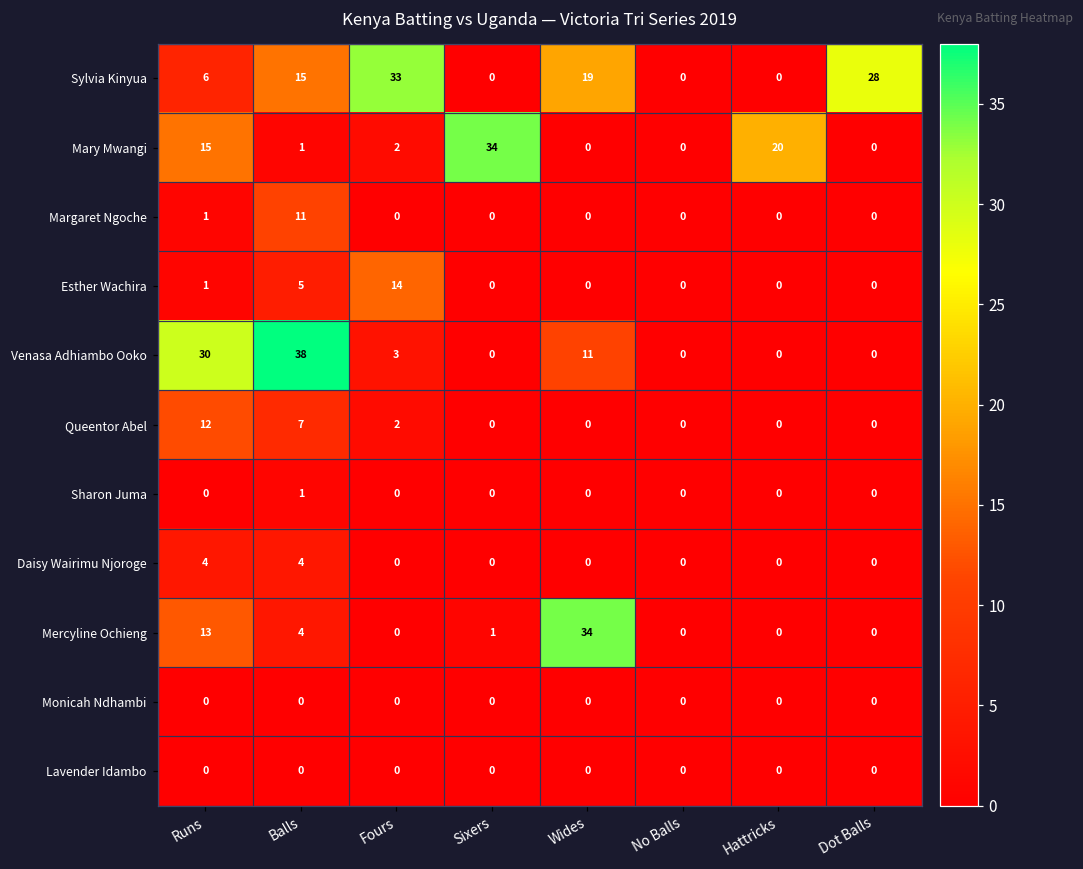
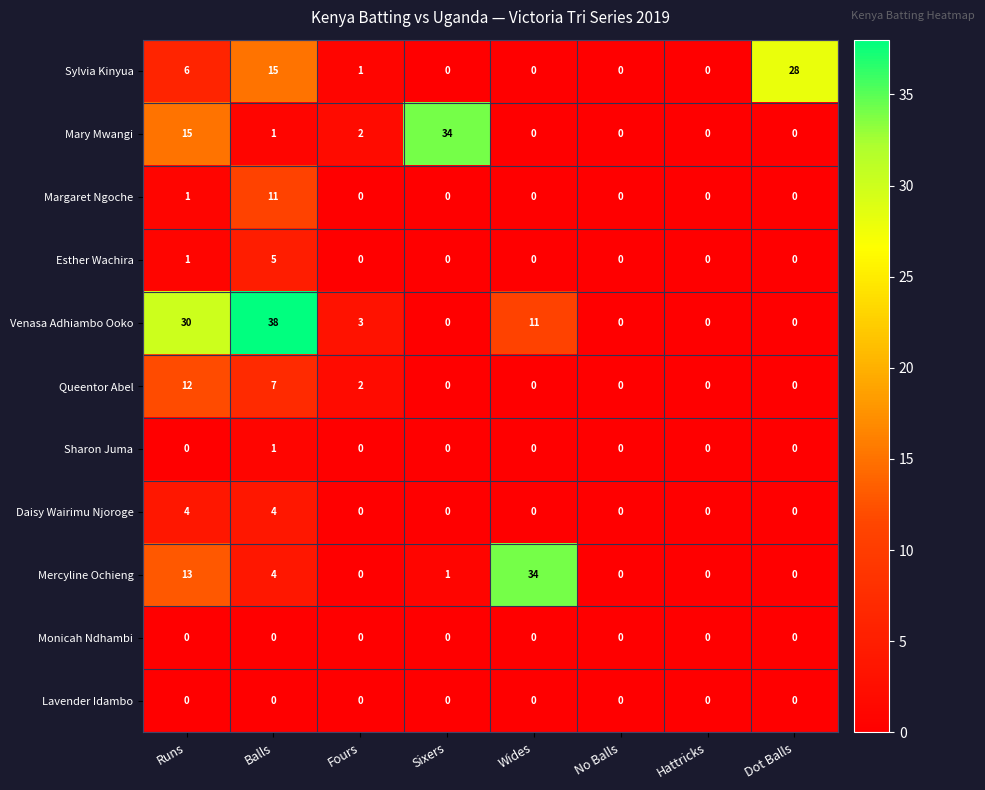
Sylvia Kinyua, Fours: 33 -> 1
Sylvia Kinyua, Wides: 19 -> 0
Mary Mwangi, Hattricks: 20 -> 0
Esther Wachira, Fours: 14 -> 0
